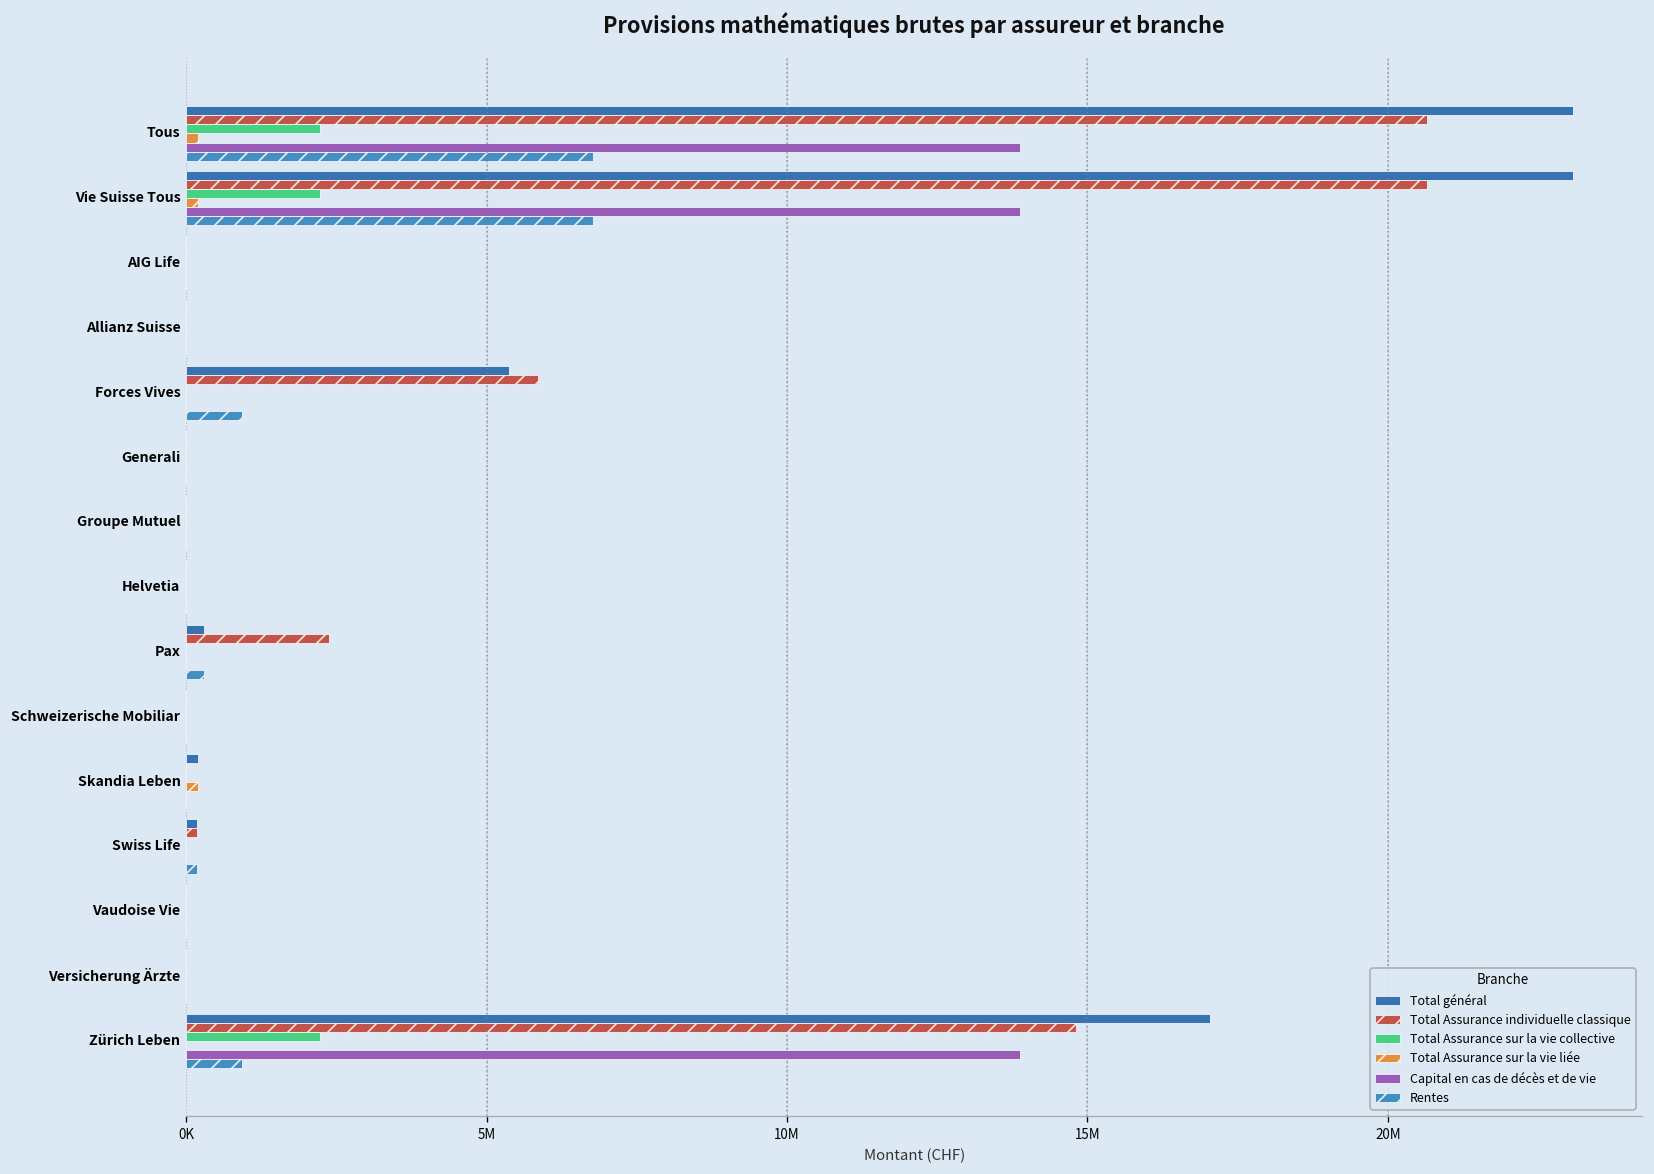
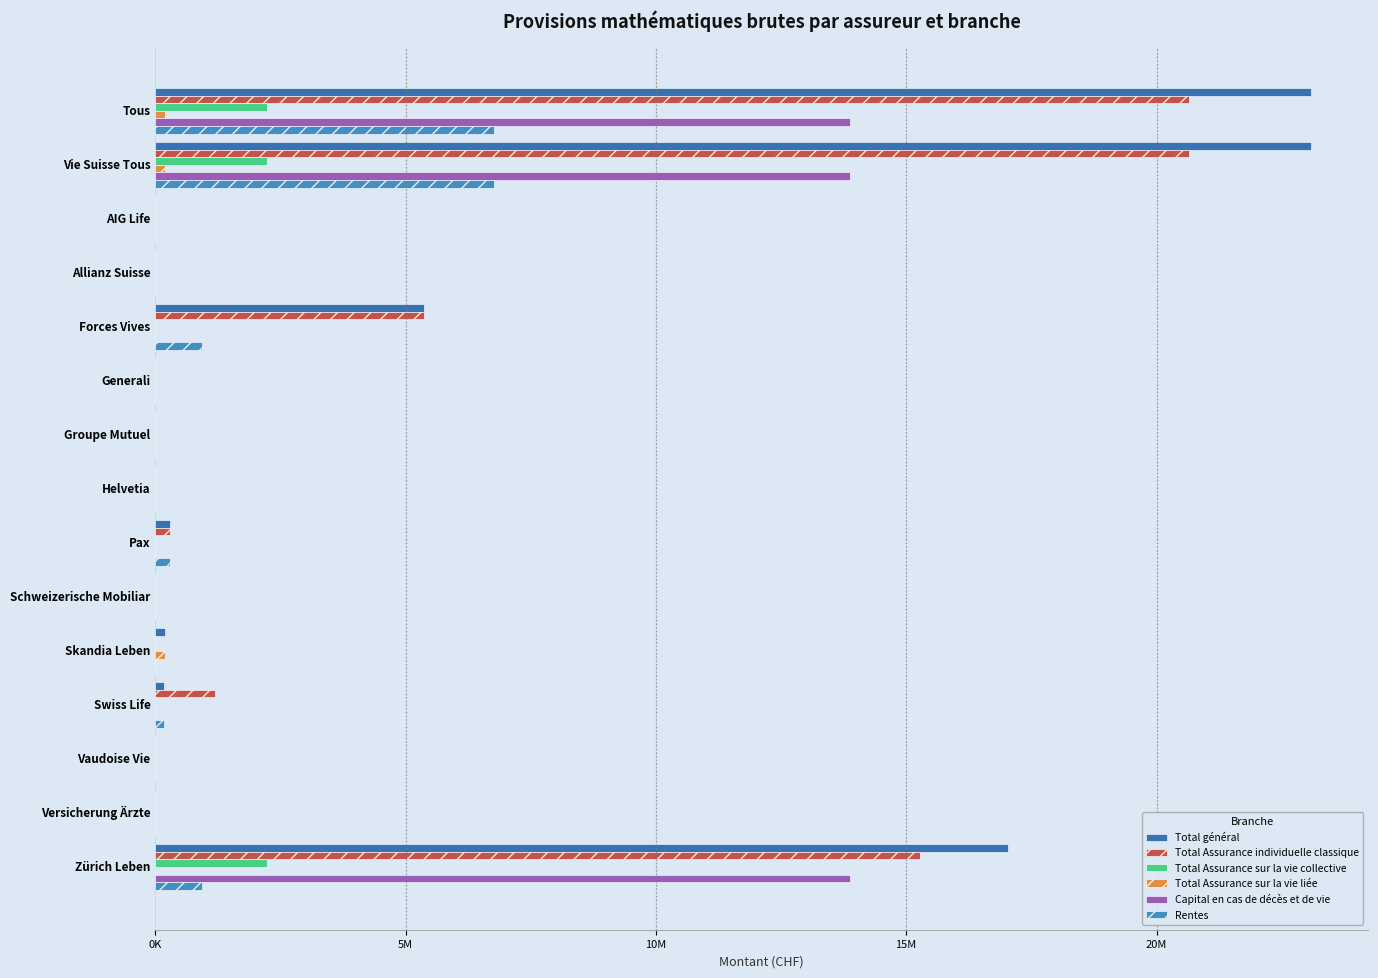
Total Assurance individuelle classique, Forces Vives: 5800000 -> 5400000
Total Assurance individuelle classique, Pax: 2400000 -> 300000
Total Assurance individuelle classique, Swiss Life: 200000 -> 1200000
Total Assurance individuelle classique, Zürich Leben: 14800000 -> 15300000
